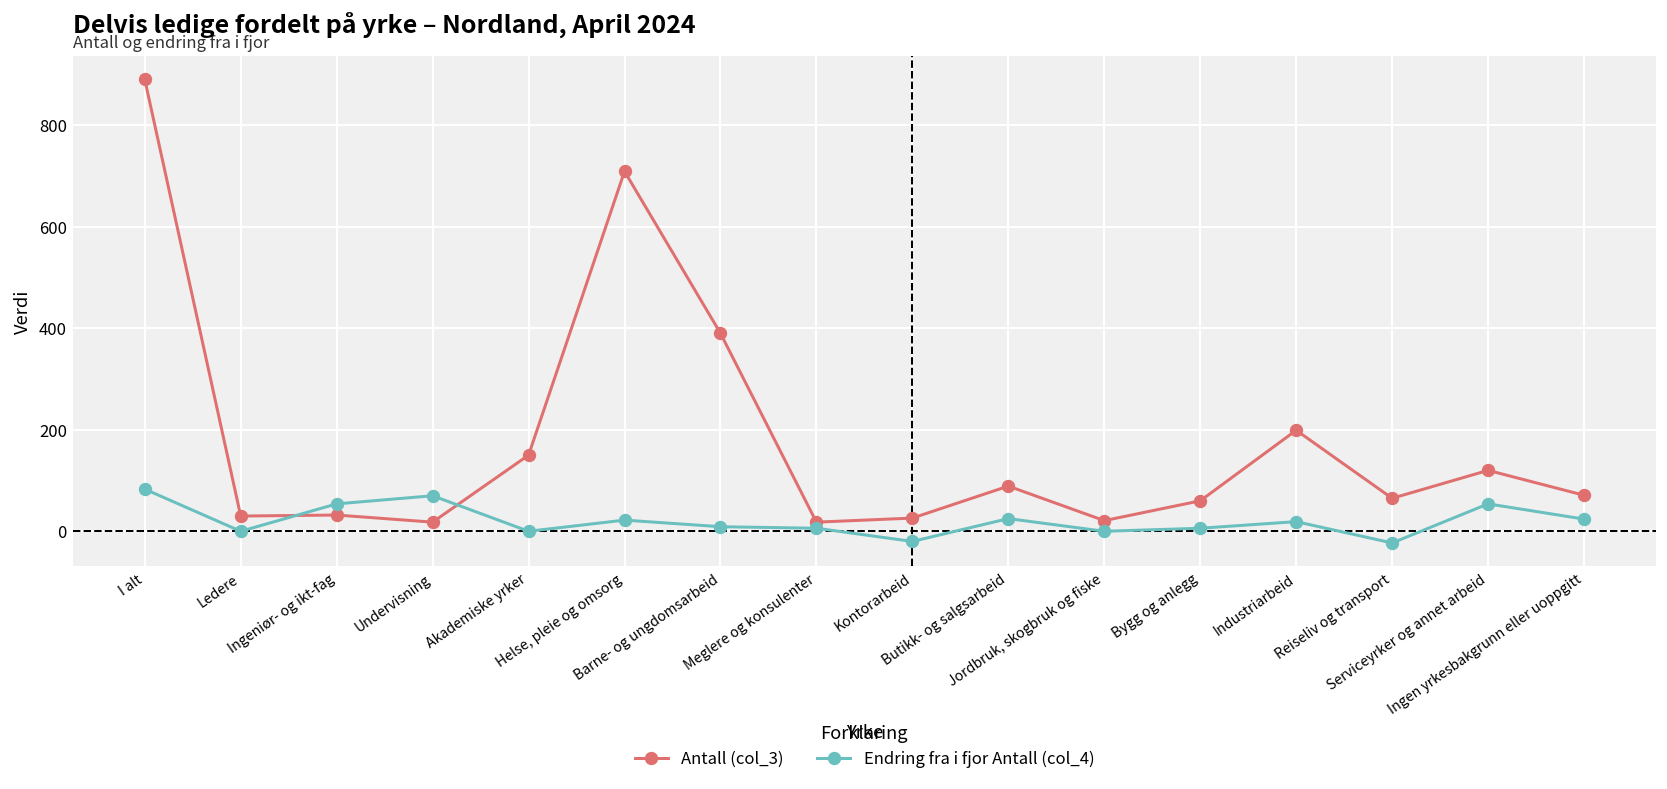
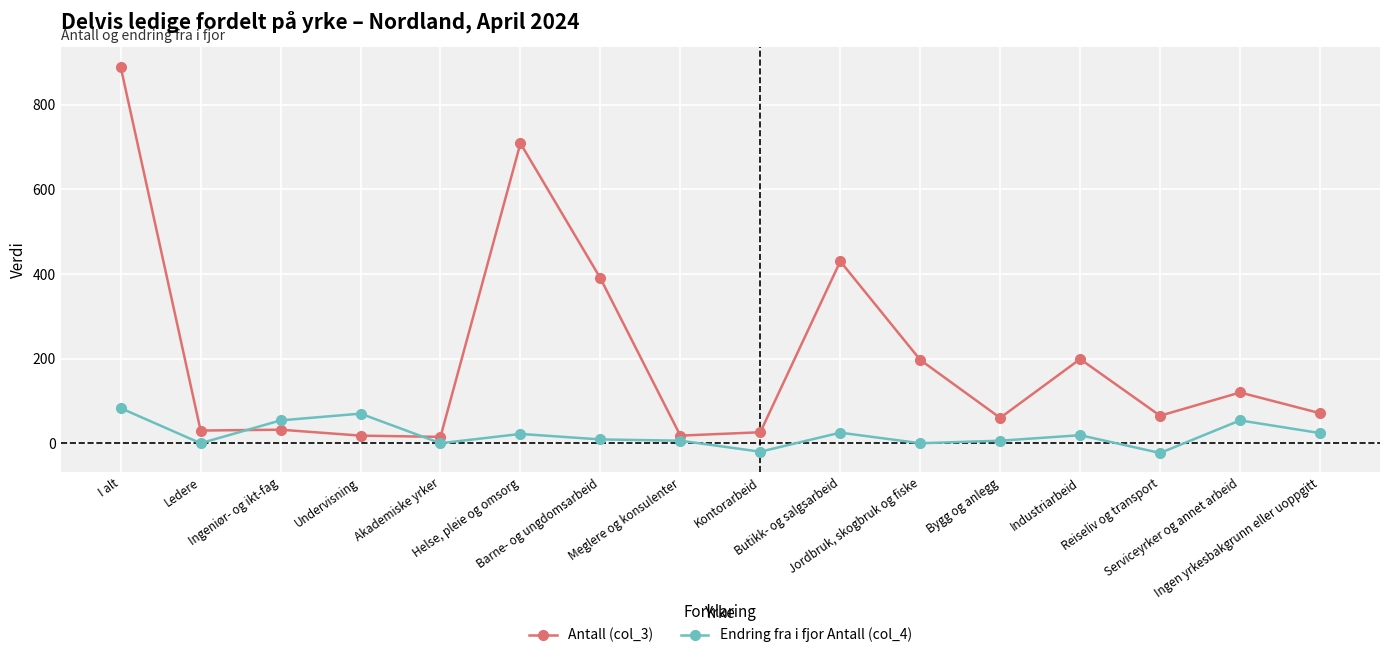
Antall (col_3), Akademiske yrker: 150 -> 20
Antall (col_3), Butikk- og salgsarbeid: 90 -> 430
Antall (col_3), Jordbruk, skogbruk og fiske: 20 -> 200
